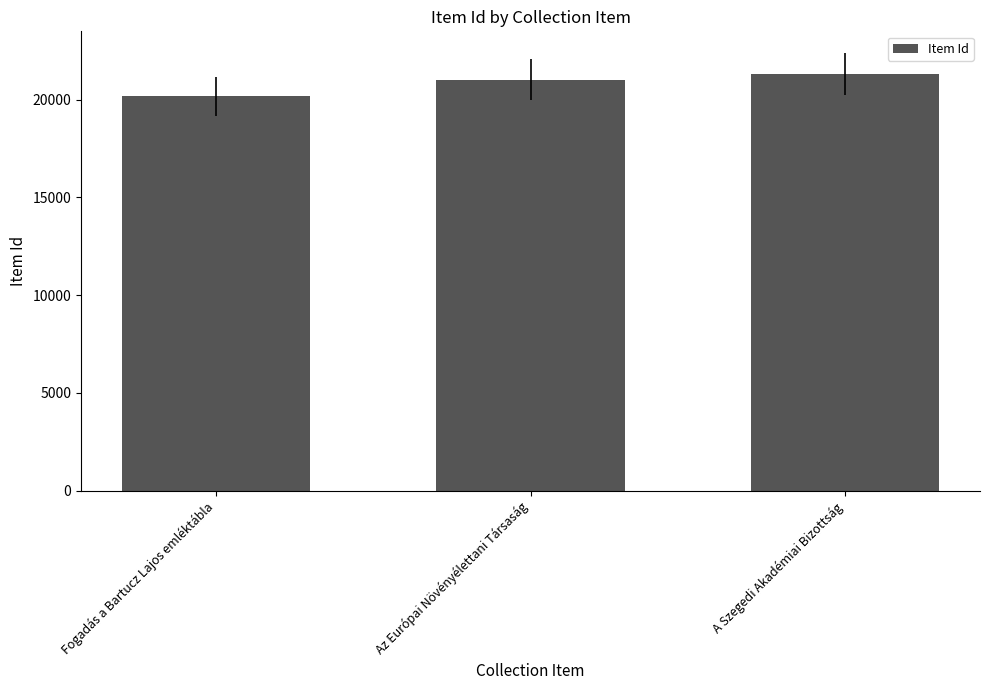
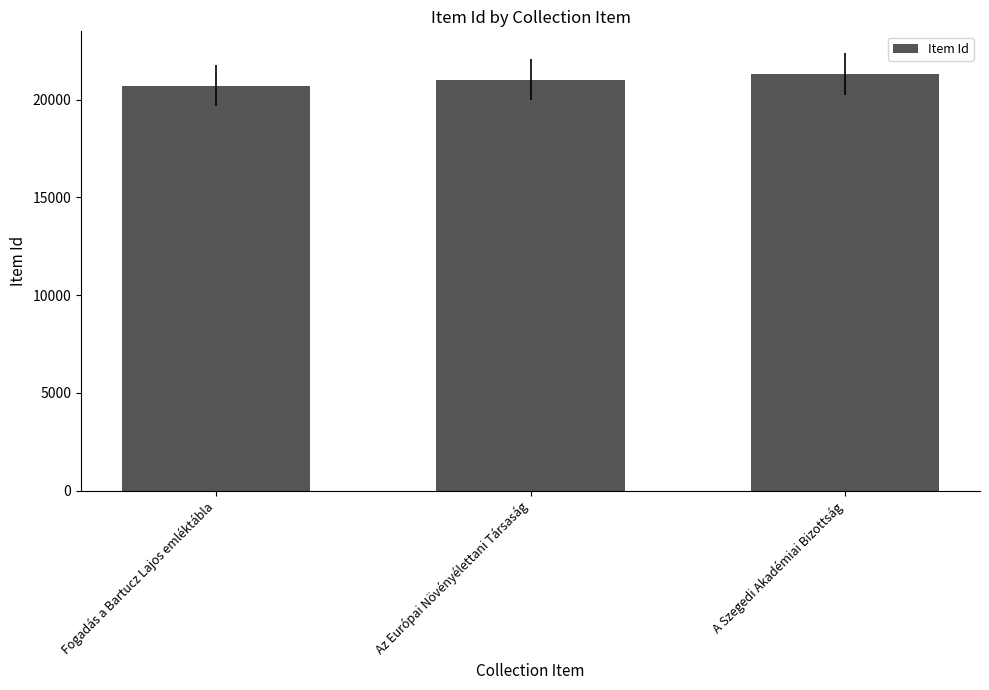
Fogadás a Bartucz Lajos emléktábla: 20200 -> 20700
